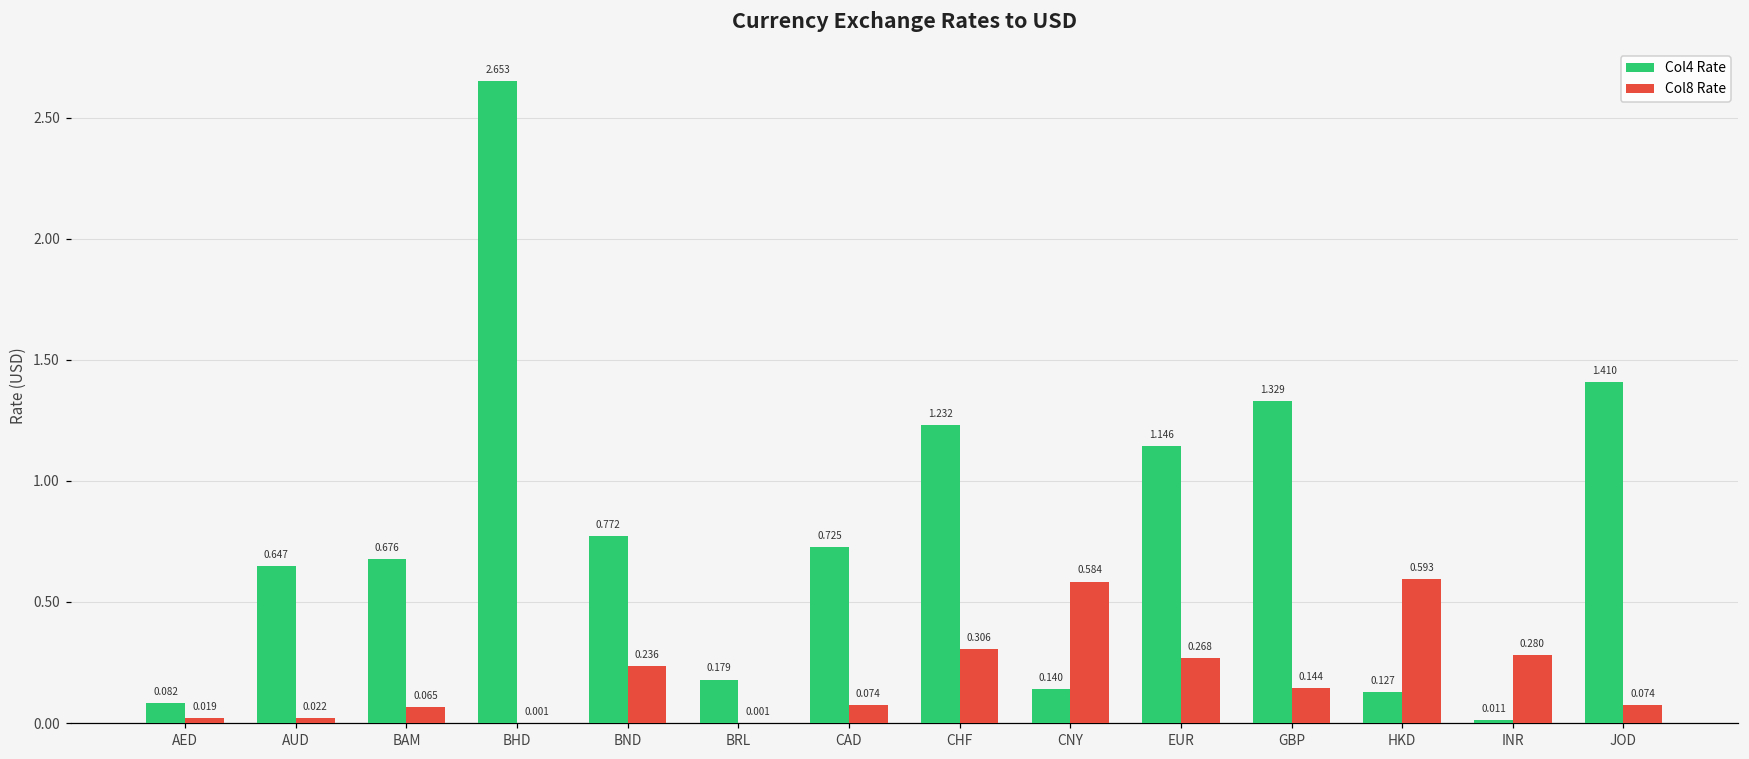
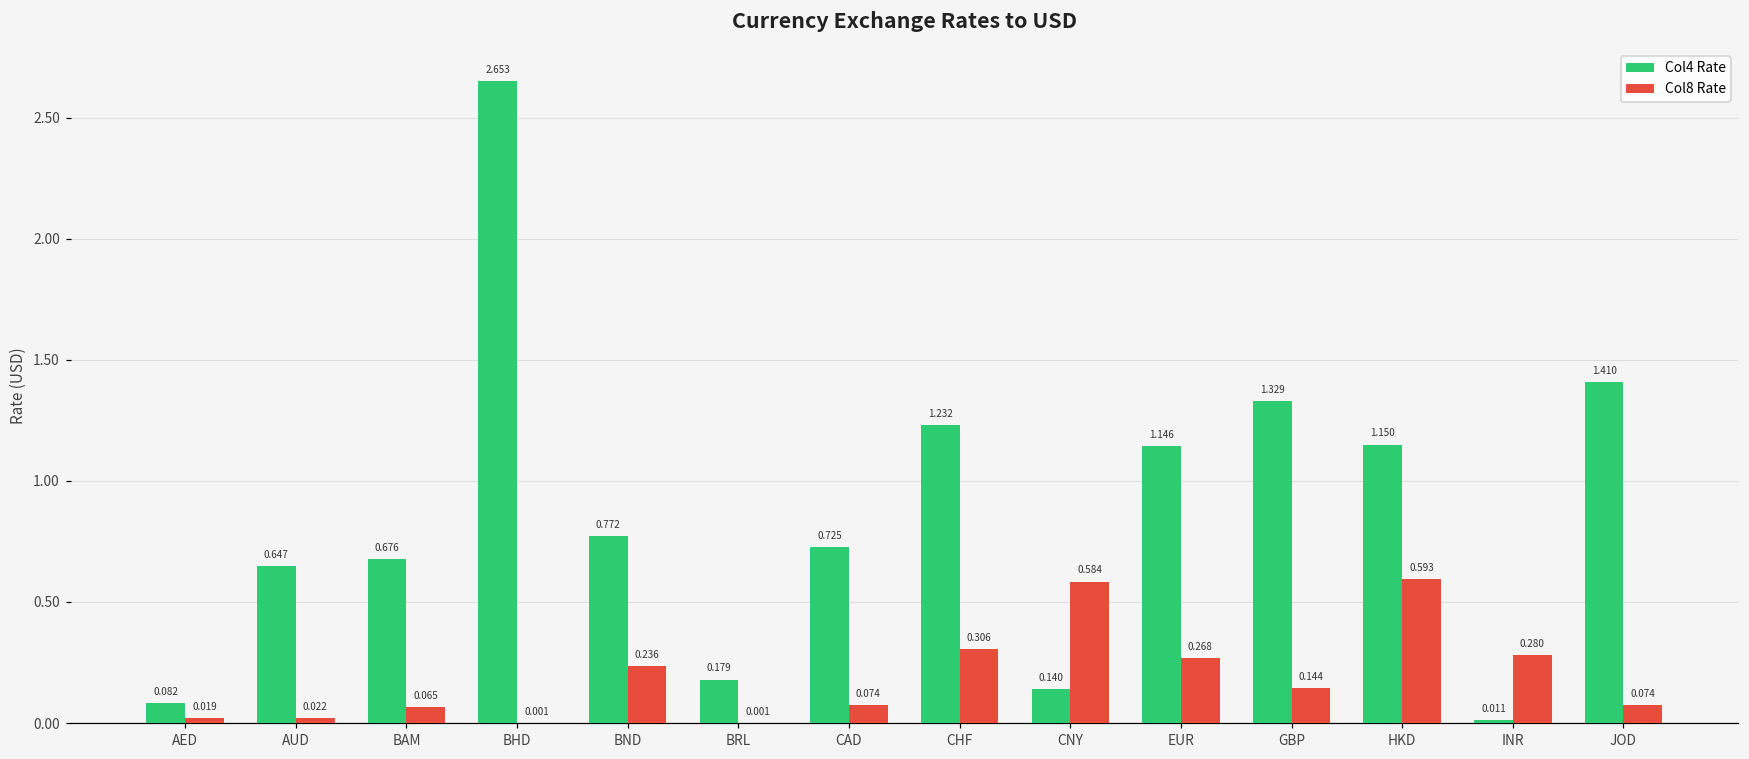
Col4 Rate, HKD: 0.127 -> 1.150
